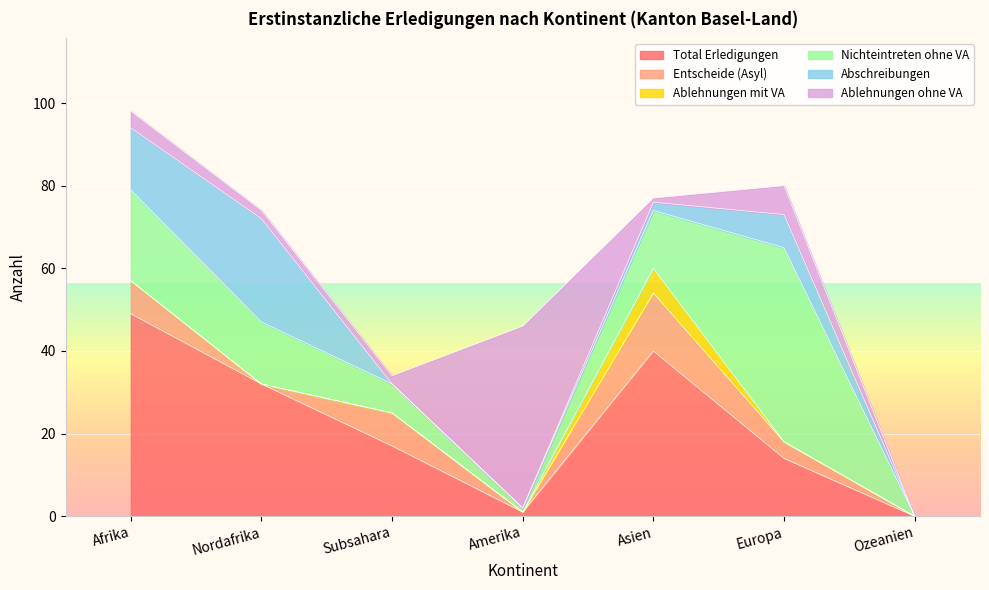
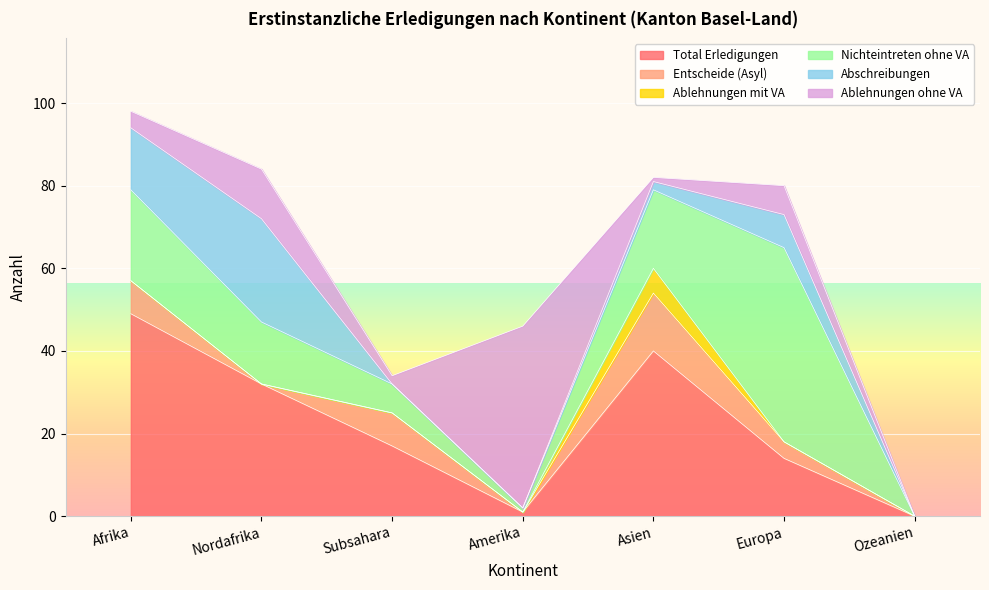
Ablehnungen ohne VA, Nordafrika: 2 -> 12
Nichteintreten ohne VA, Asien: 14 -> 19
